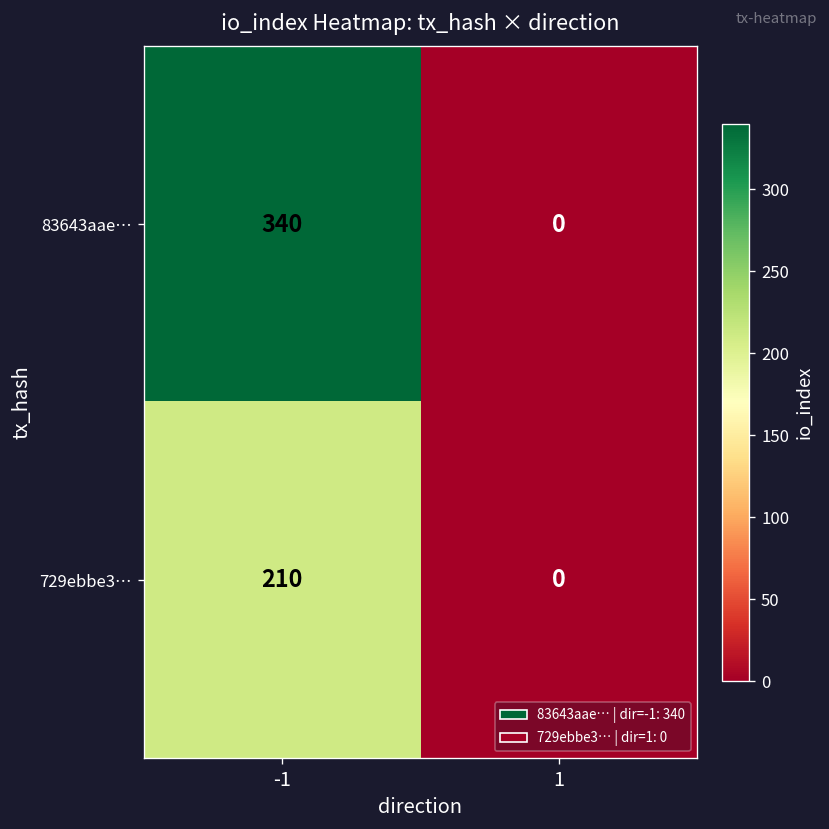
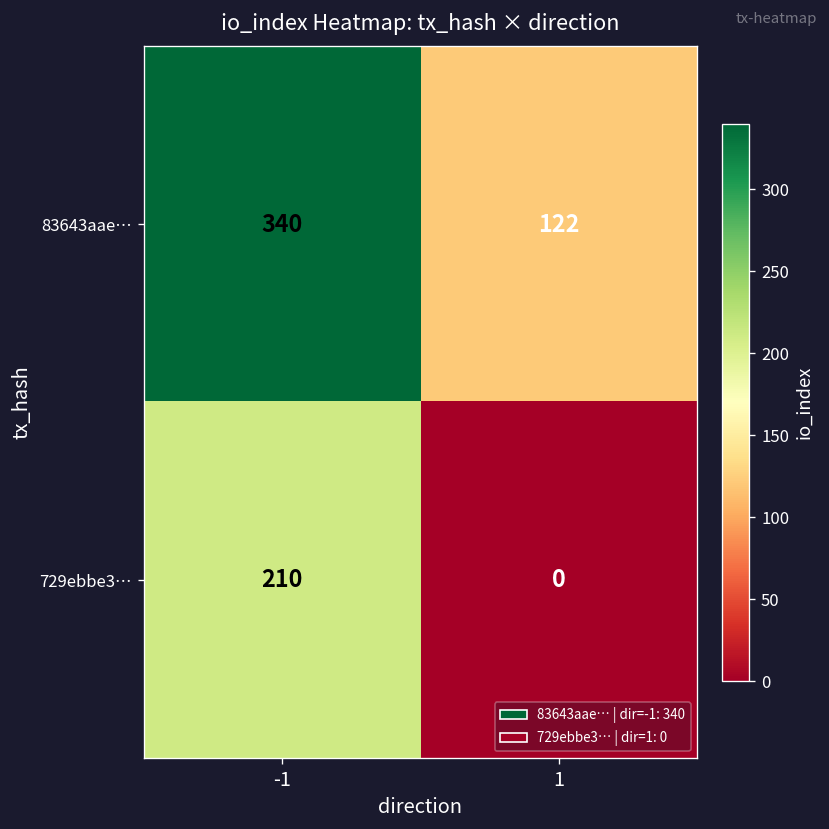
83643aae…, 1: 0 -> 122
